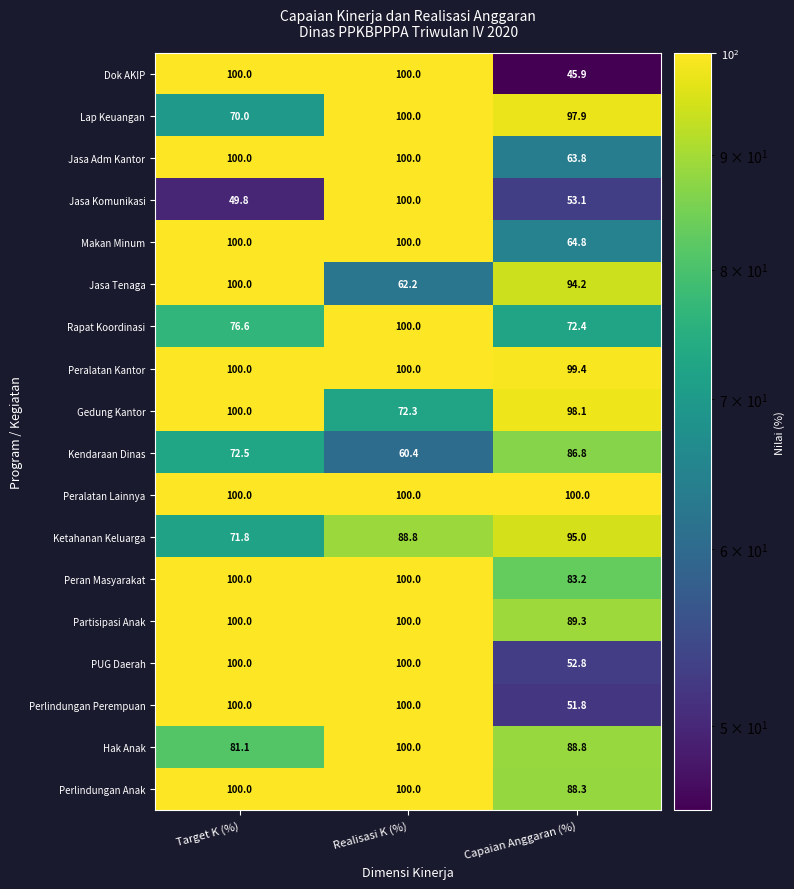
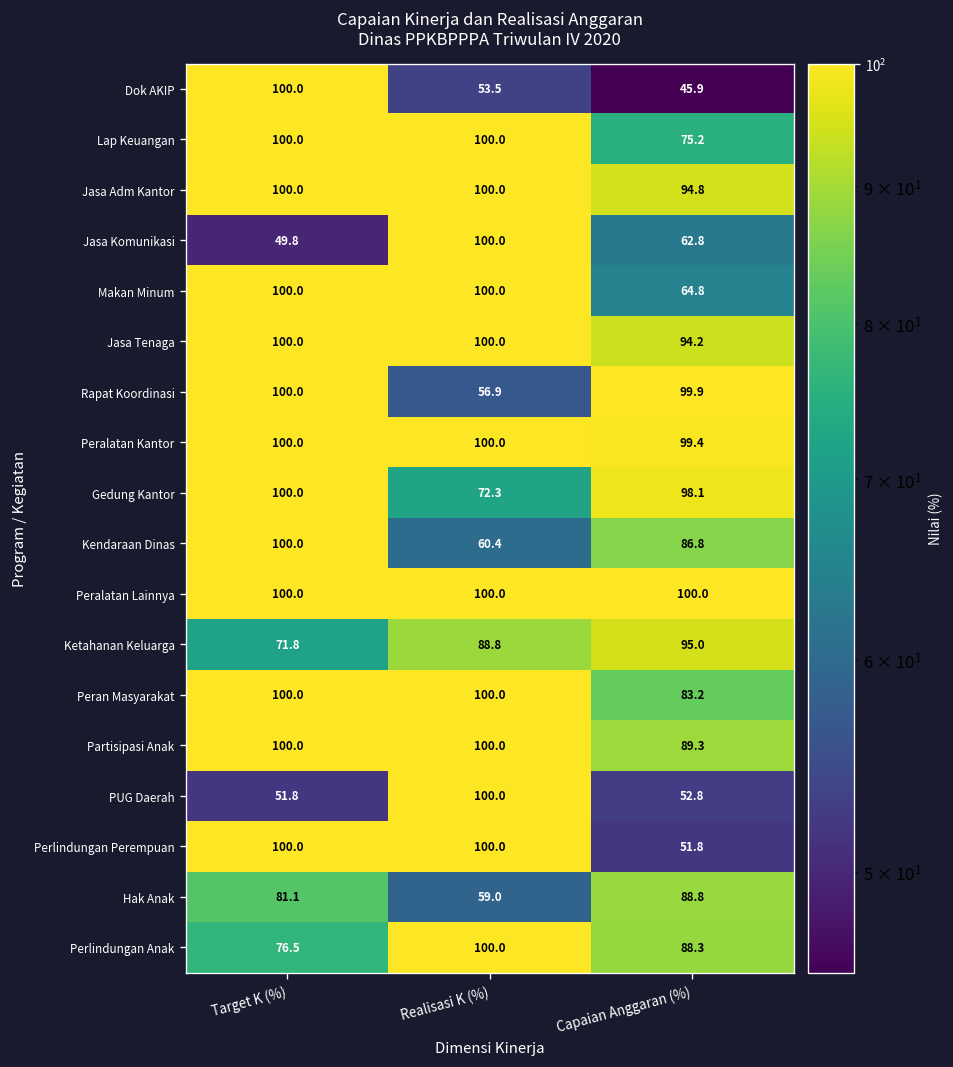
Dok AKIP, Realisasi K (%): 100.0 -> 53.5
Lap Keuangan, Target K (%): 70.0 -> 100.0
Lap Keuangan, Capaian Anggaran (%): 97.9 -> 75.2
Jasa Adm Kantor, Capaian Anggaran (%): 63.8 -> 94.8
Jasa Komunikasi, Capaian Anggaran (%): 53.1 -> 62.8
Jasa Tenaga, Realisasi K (%): 62.2 -> 100.0
Rapat Koordinasi, Target K (%): 76.6 -> 100.0
Rapat Koordinasi, Realisasi K (%): 100.0 -> 56.9
Rapat Koordinasi, Capaian Anggaran (%): 72.4 -> 99.9
Kendaraan Dinas, Target K (%): 72.5 -> 100.0
PUG Daerah, Target K (%): 100.0 -> 51.8
Hak Anak, Realisasi K (%): 100.0 -> 59.0
Perlindungan Anak, Target K (%): 100.0 -> 76.5
